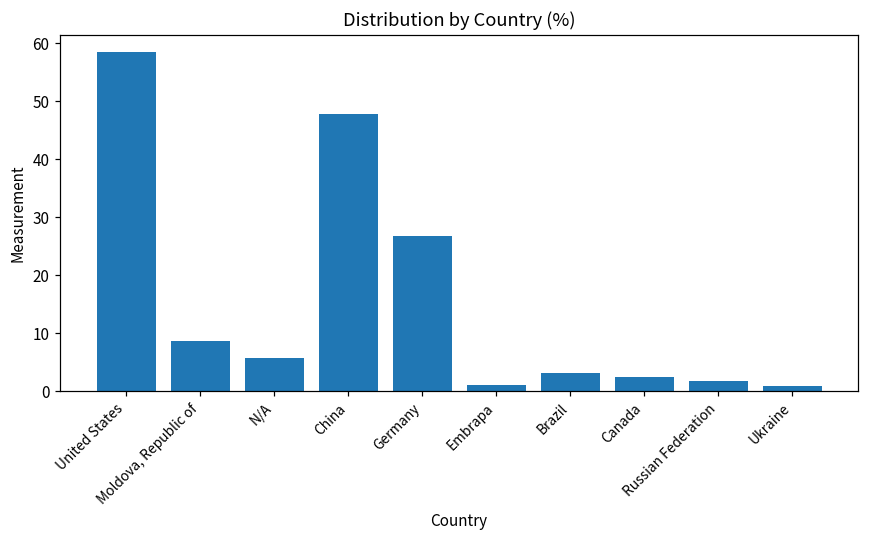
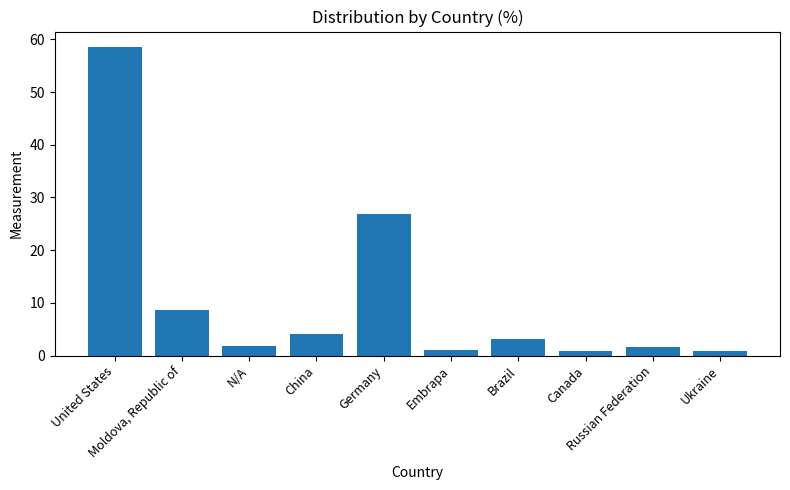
N/A: 6 -> 2
China: 48 -> 4
Canada: 2 -> 1
